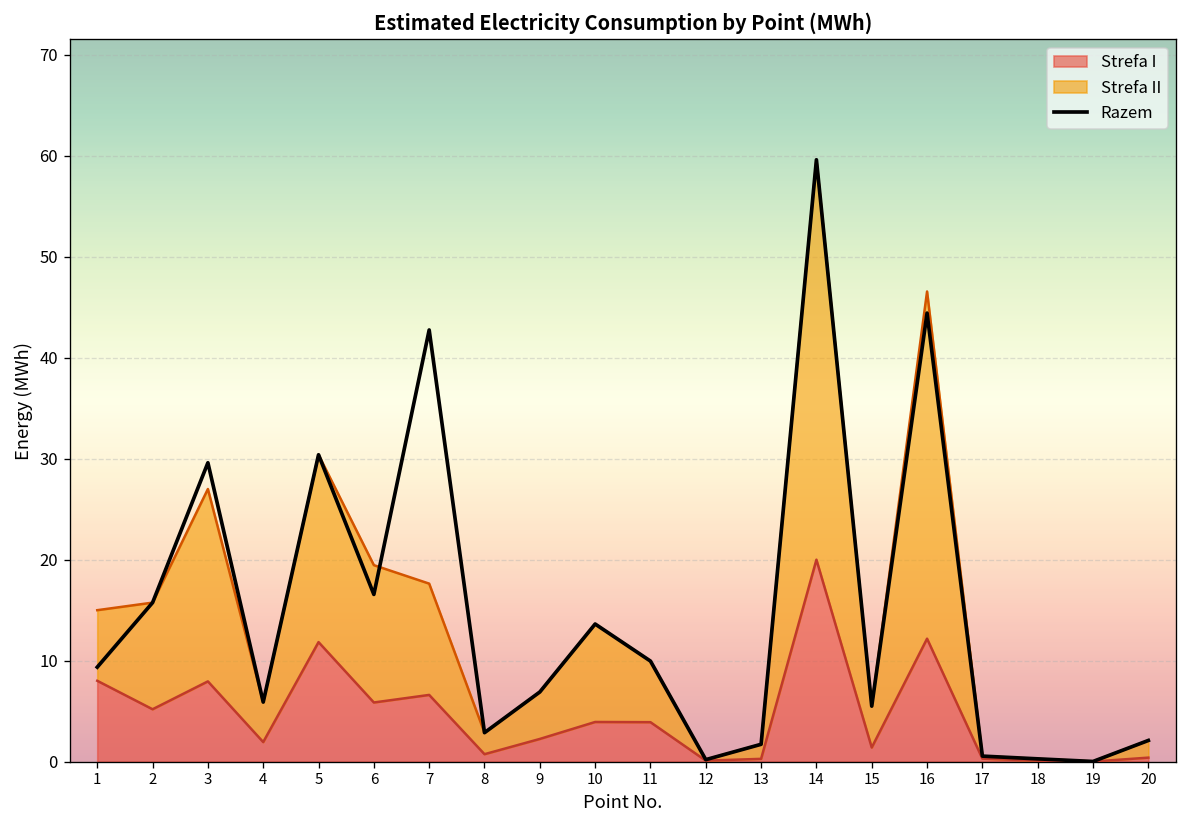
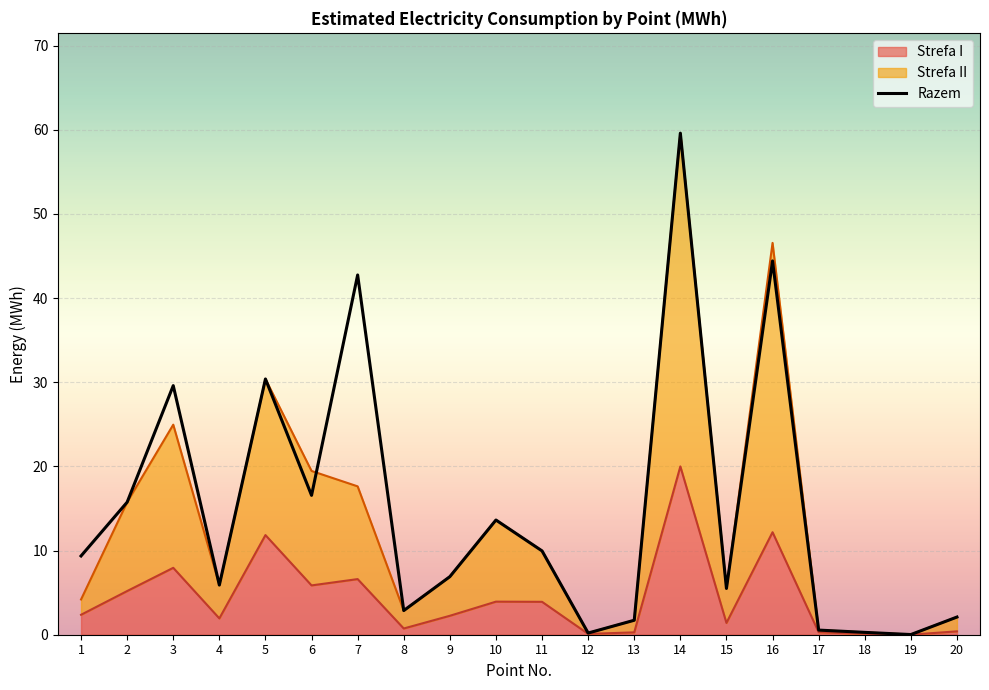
Strefa I, 1: 8 -> 2
Strefa II, 1: 7 -> 2
Strefa II, 3: 19 -> 17
